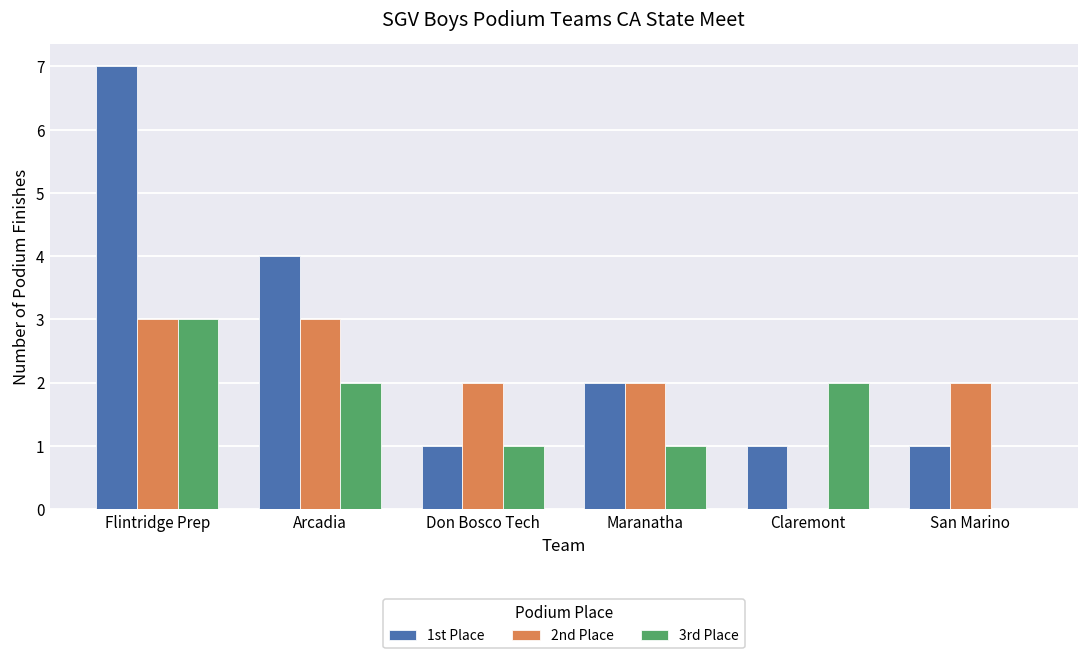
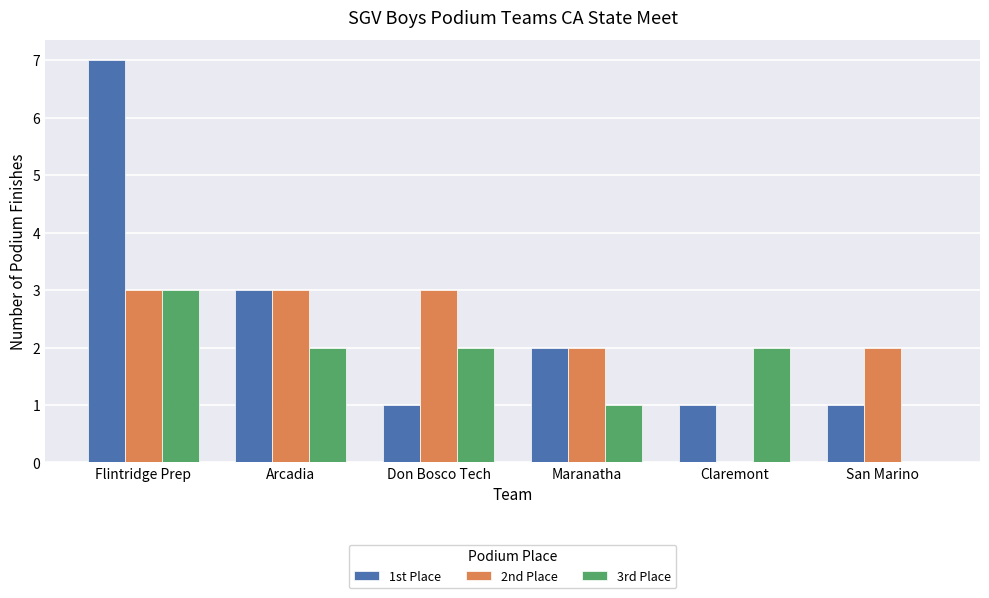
1st Place, Arcadia: 4 -> 3
2nd Place, Don Bosco Tech: 2 -> 3
3rd Place, Don Bosco Tech: 1 -> 2
